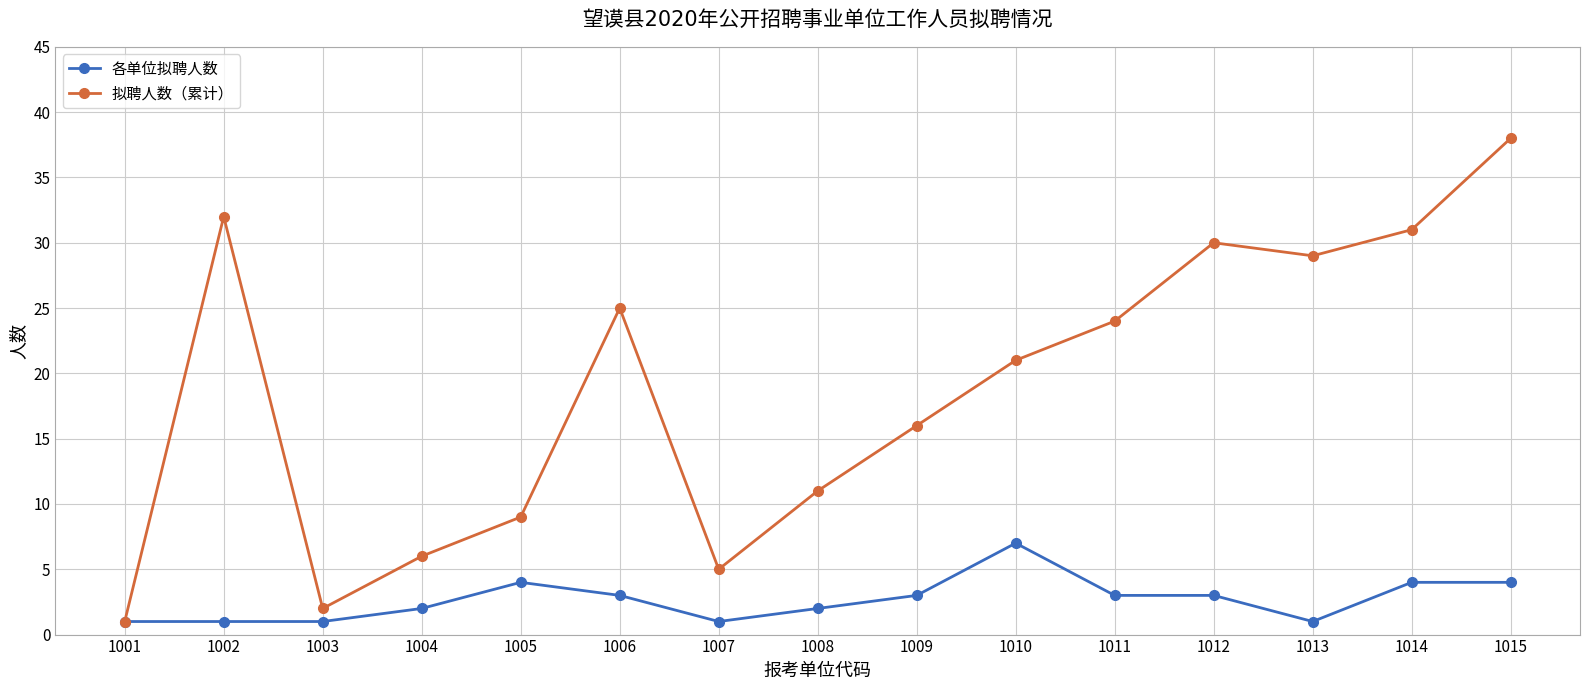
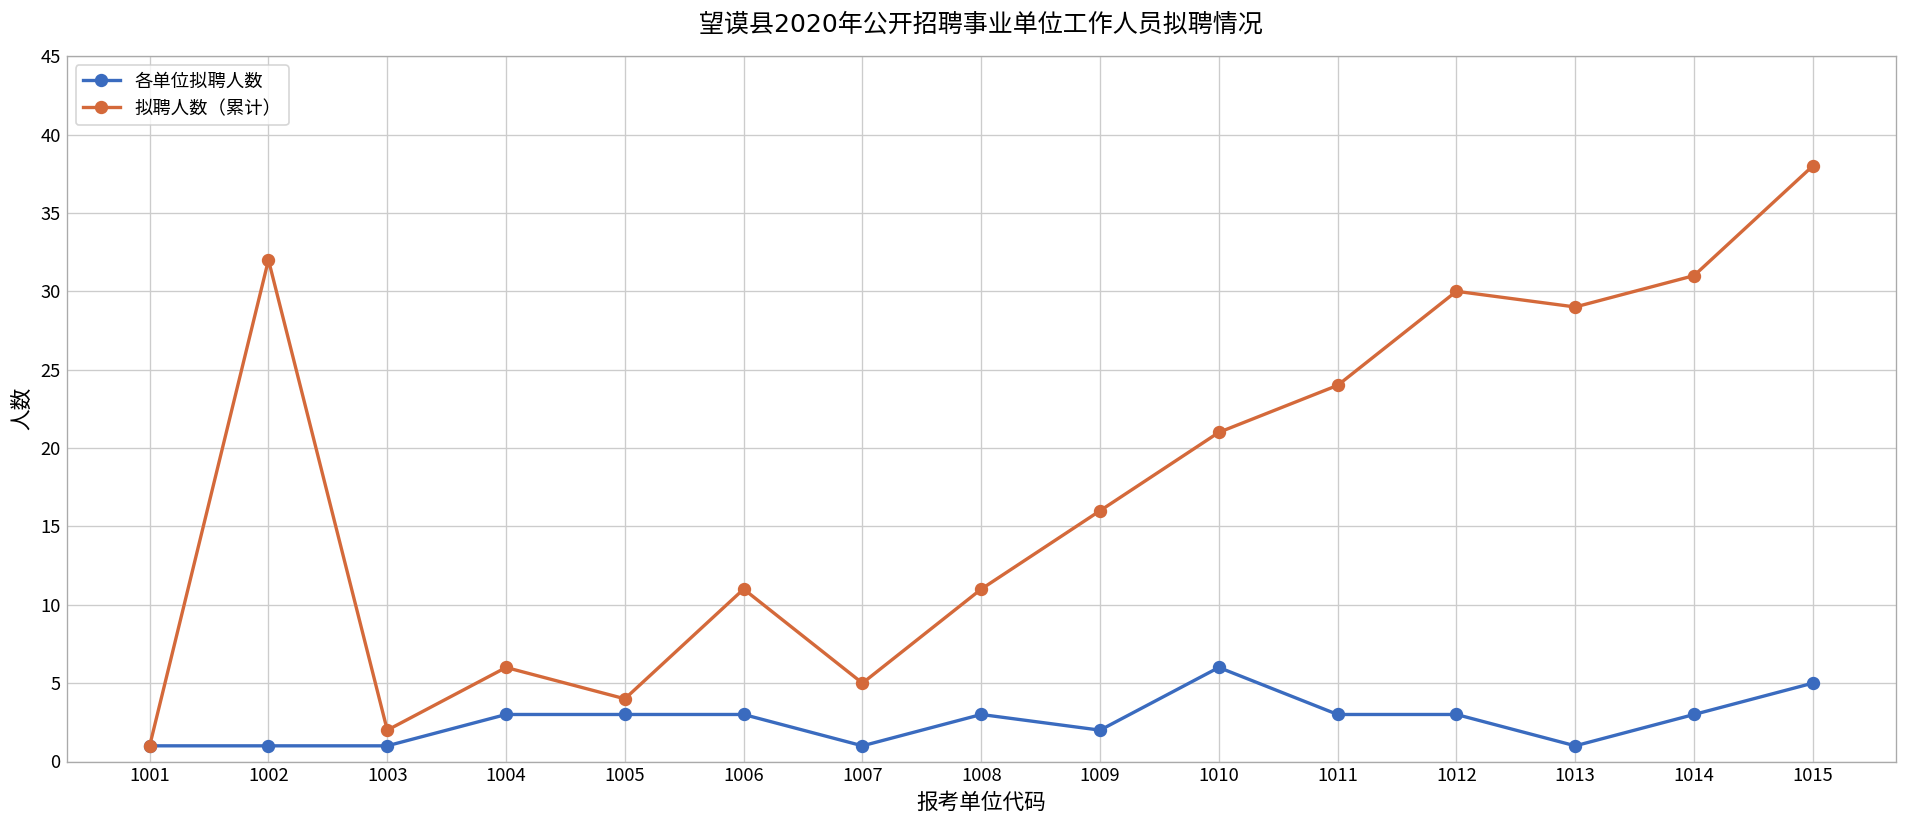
各单位拟聘人数, 1004: 2 -> 3
各单位拟聘人数, 1005: 4 -> 3
拟聘人数（累计）, 1005: 9 -> 4
拟聘人数（累计）, 1006: 25 -> 11
各单位拟聘人数, 1008: 2 -> 3
各单位拟聘人数, 1009: 3 -> 2
各单位拟聘人数, 1010: 7 -> 6
各单位拟聘人数, 1014: 4 -> 3
各单位拟聘人数, 1015: 4 -> 5
